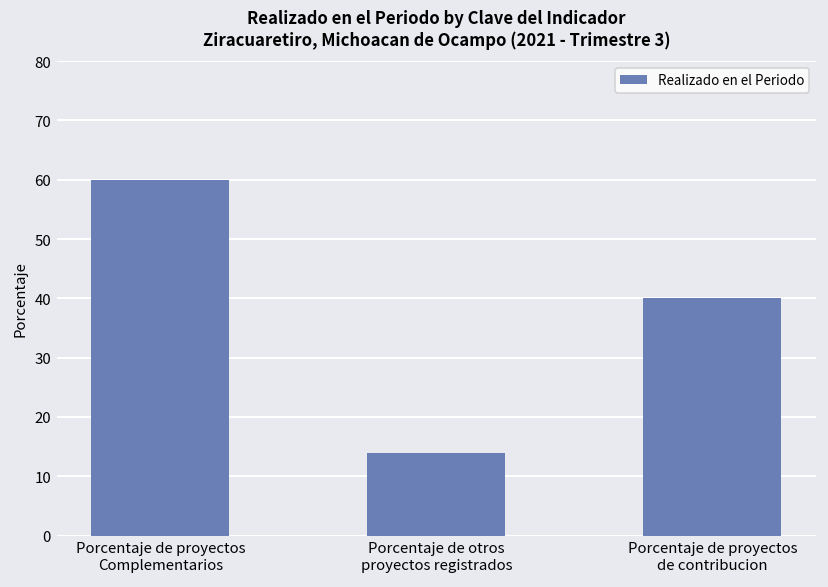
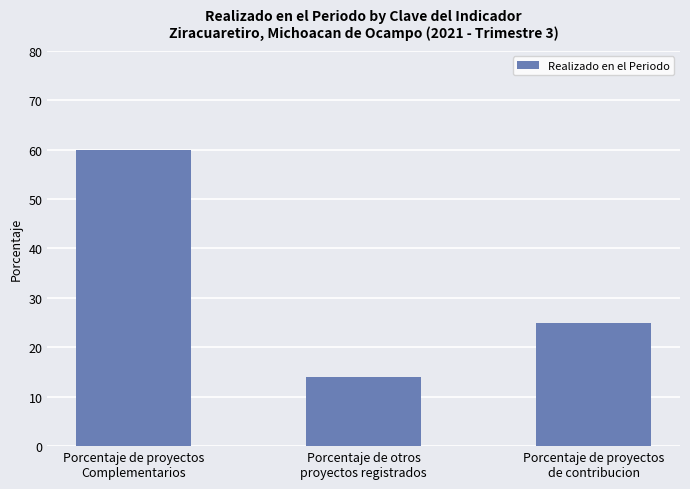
Porcentaje de proyectos de contribucion: 40 -> 25
